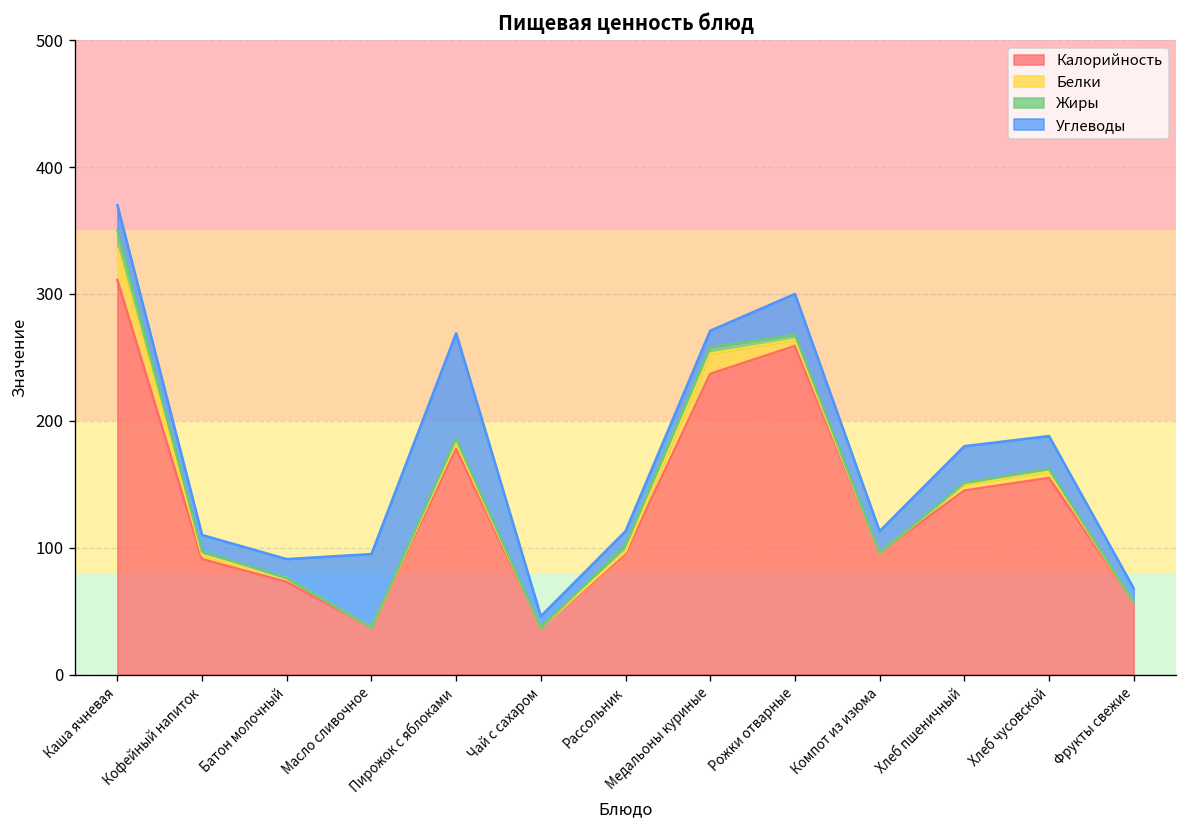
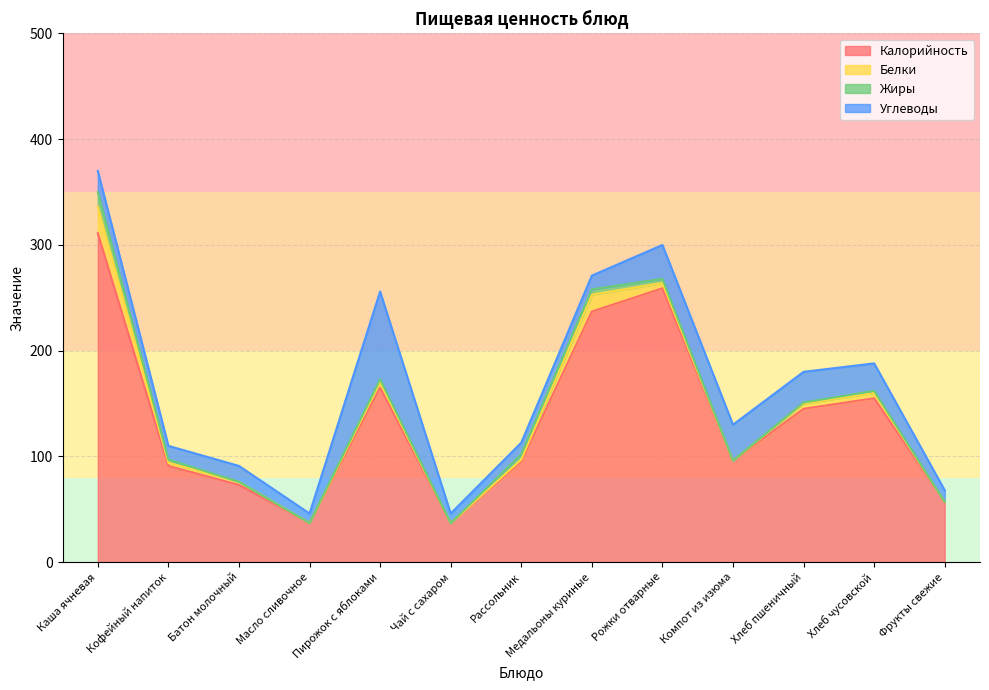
Углеводы, Масло сливочное: 58 -> 9
Калорийность, Пирожок с яблоками: 178 -> 165
Углеводы, Компот из изюма: 17 -> 34
